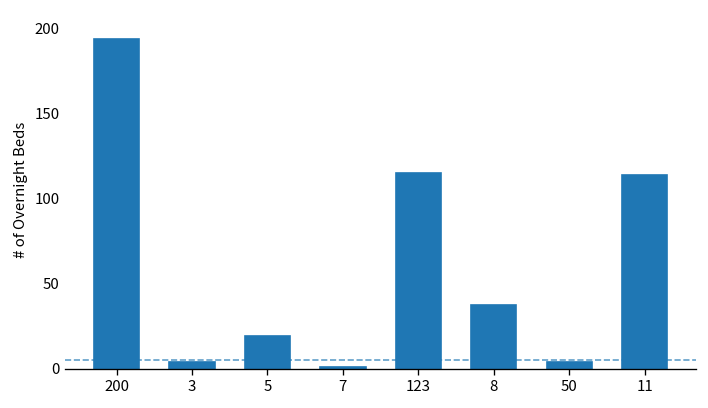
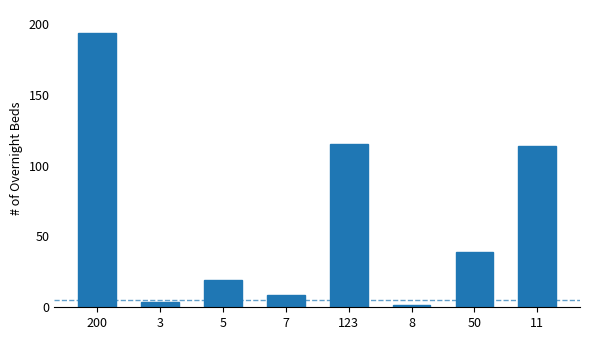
7: 1 -> 9
8: 38 -> 2
50: 4 -> 39
